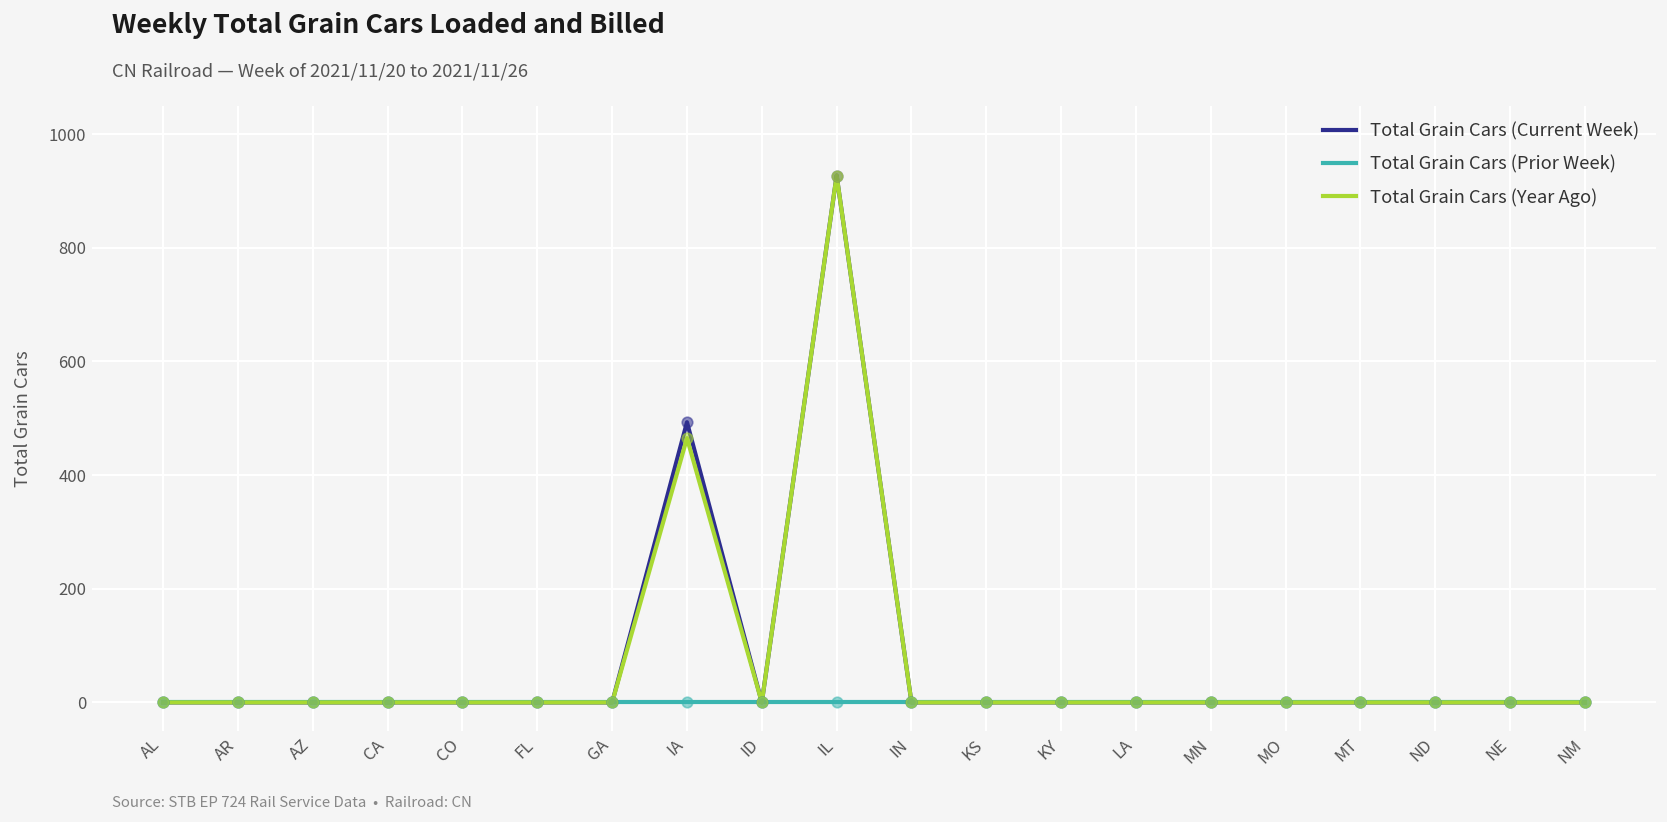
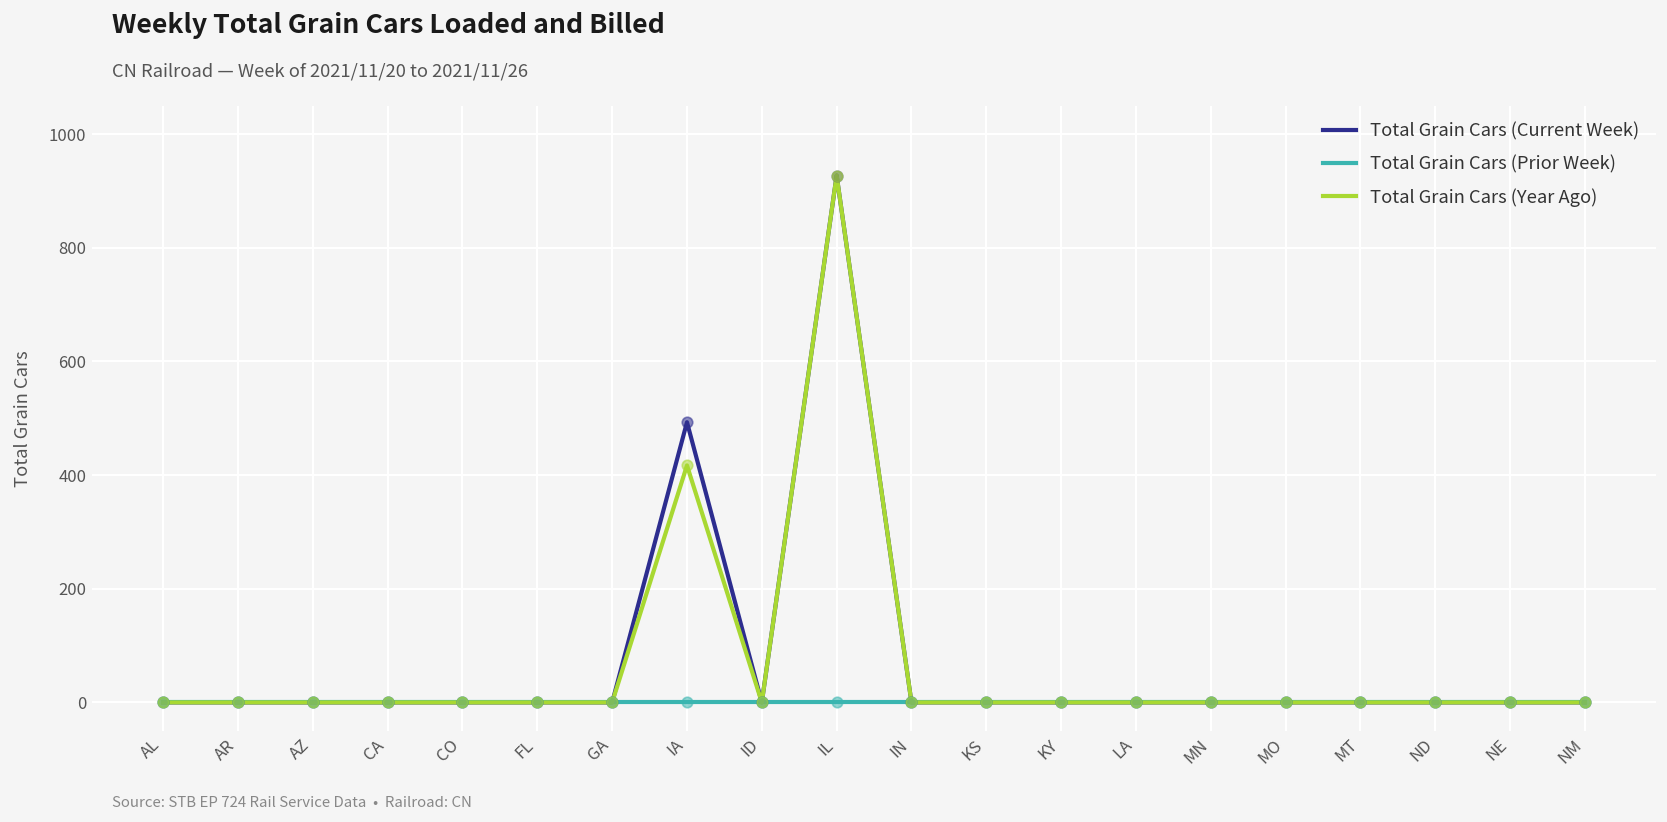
Total Grain Cars (Year Ago), IA: 470 -> 420
